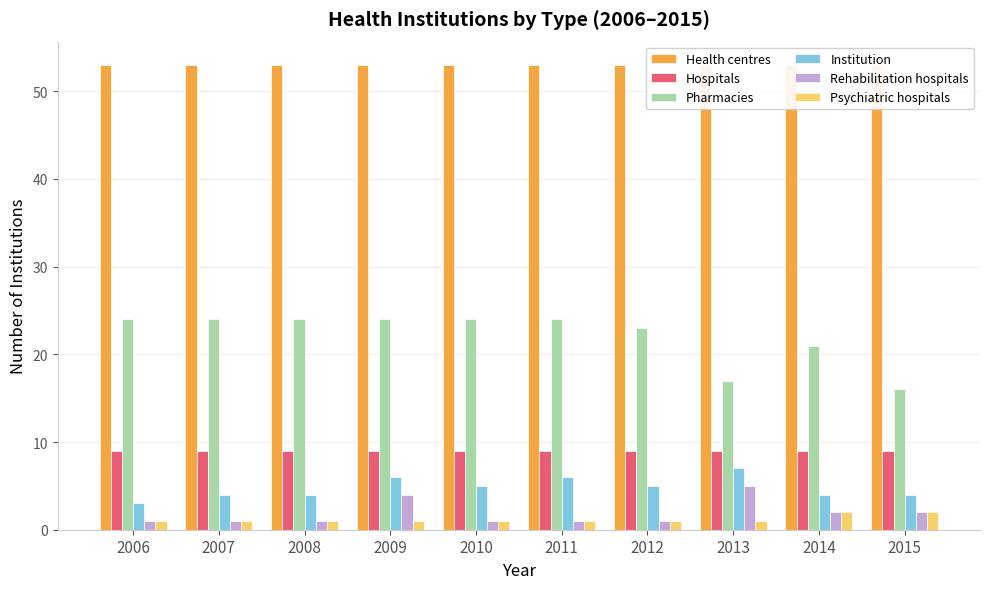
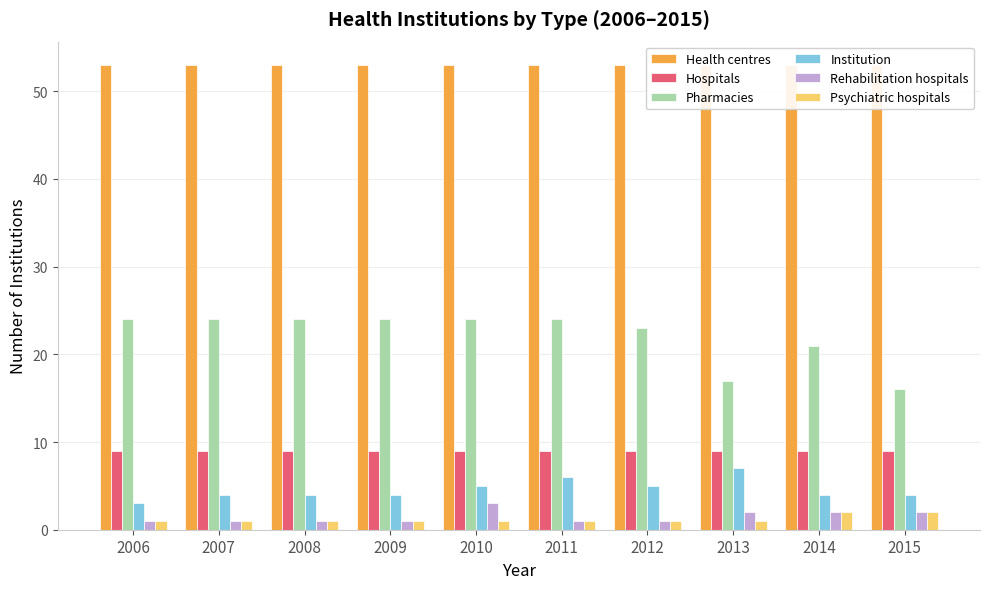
Institution, 2009: 6 -> 4
Rehabilitation hospitals, 2009: 4 -> 1
Rehabilitation hospitals, 2010: 1 -> 3
Rehabilitation hospitals, 2013: 5 -> 2
